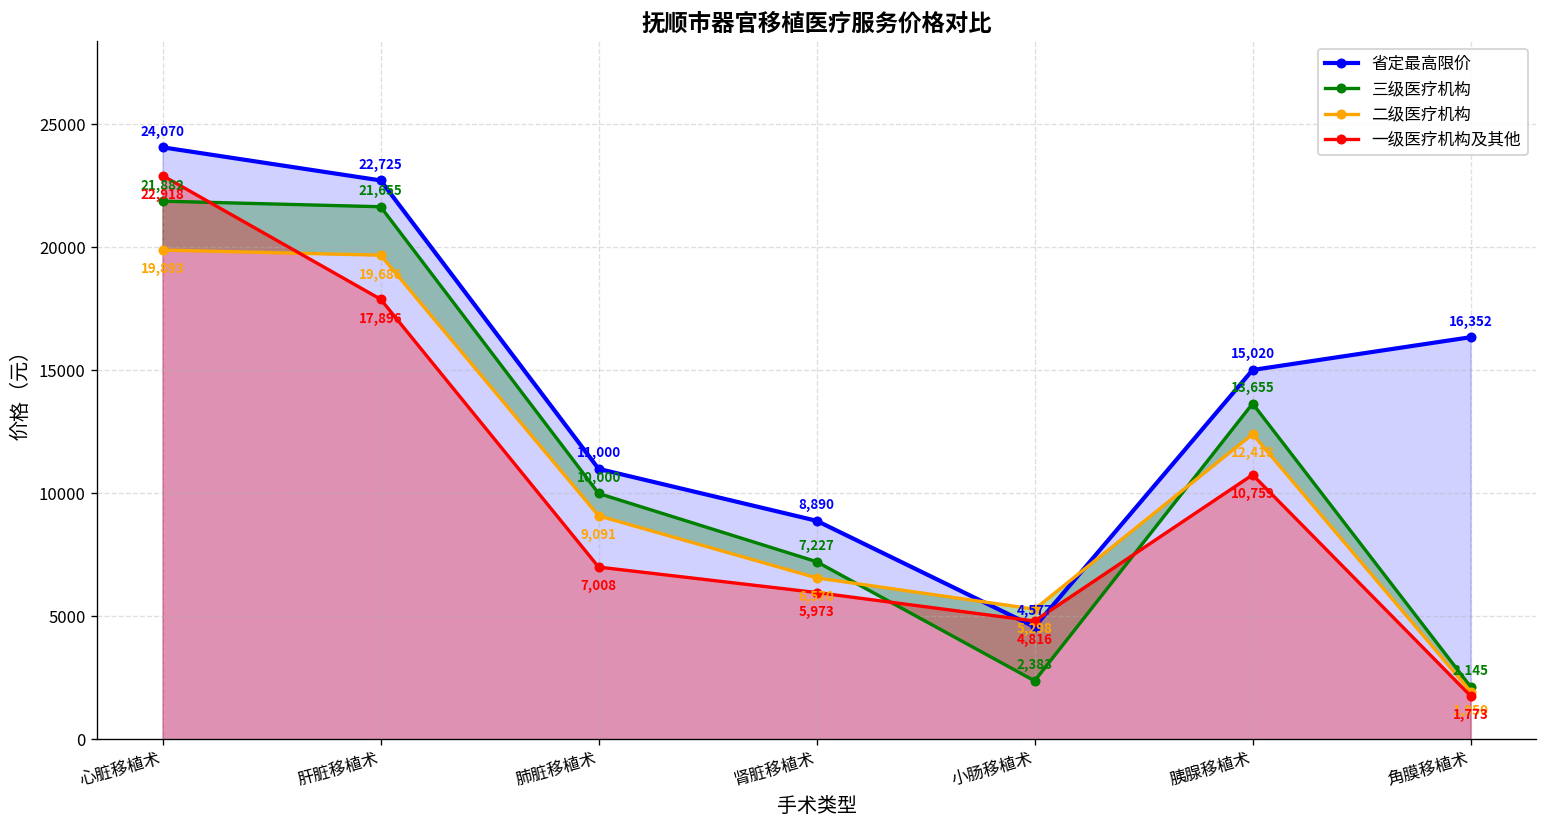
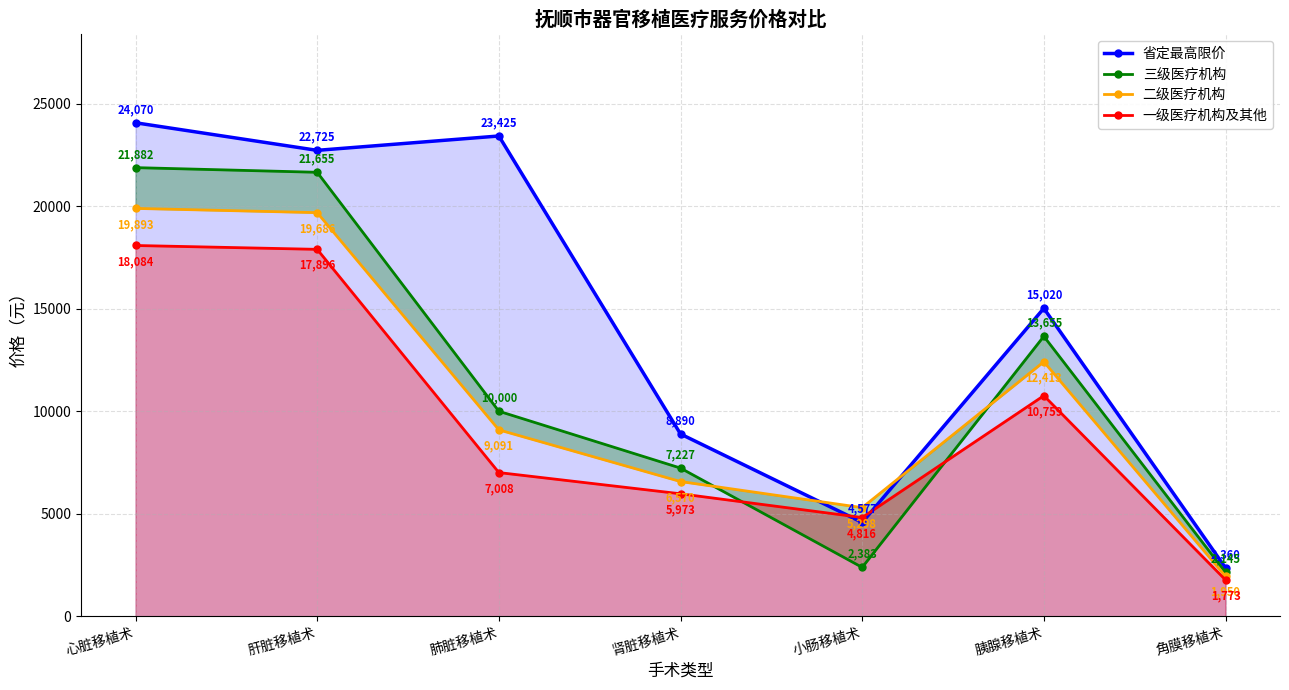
一级医疗机构及其他, 心脏移植术: 22,918 -> 18,084
省定最高限价, 肺脏移植术: 11,000 -> 23,425
省定最高限价, 角膜移植术: 16,352 -> 2,360
